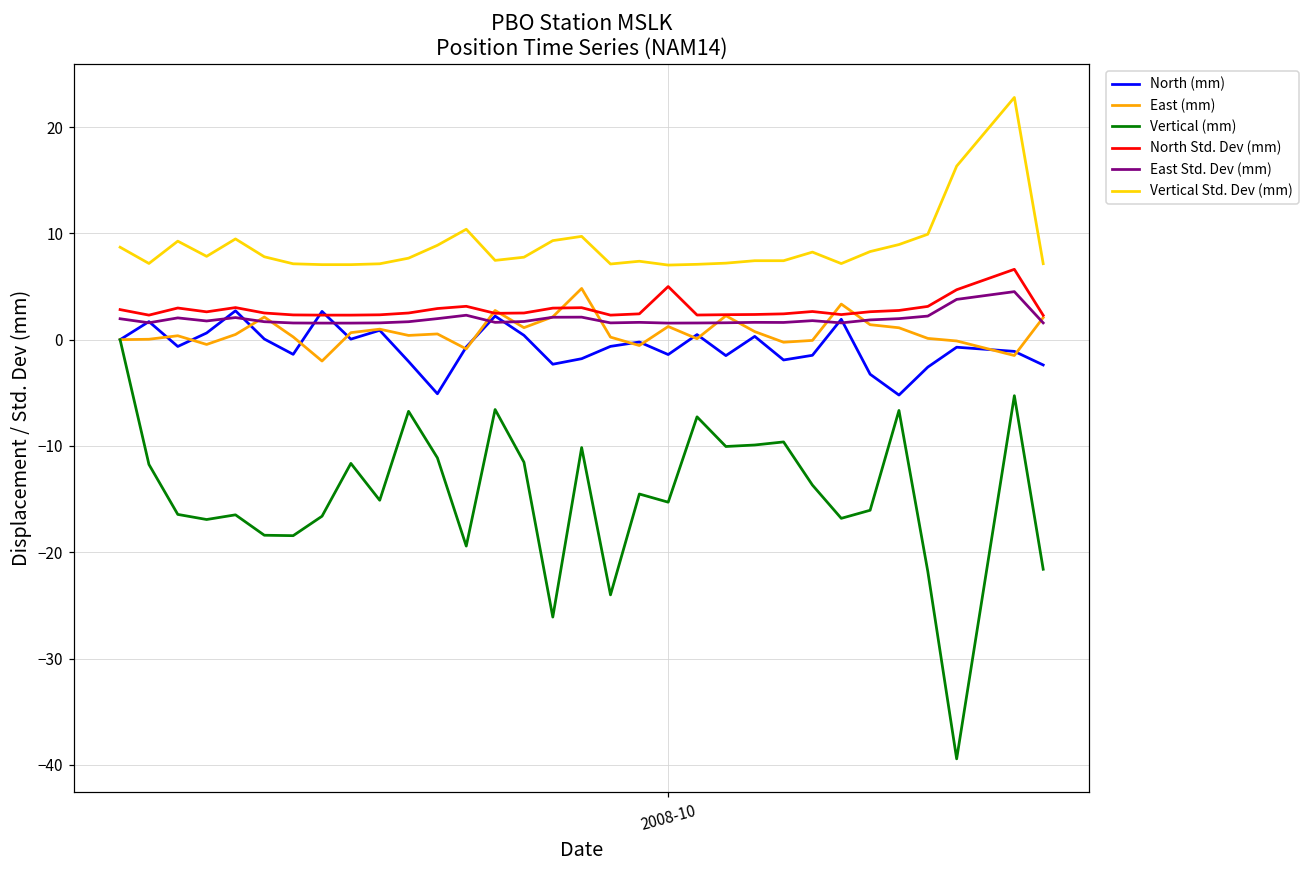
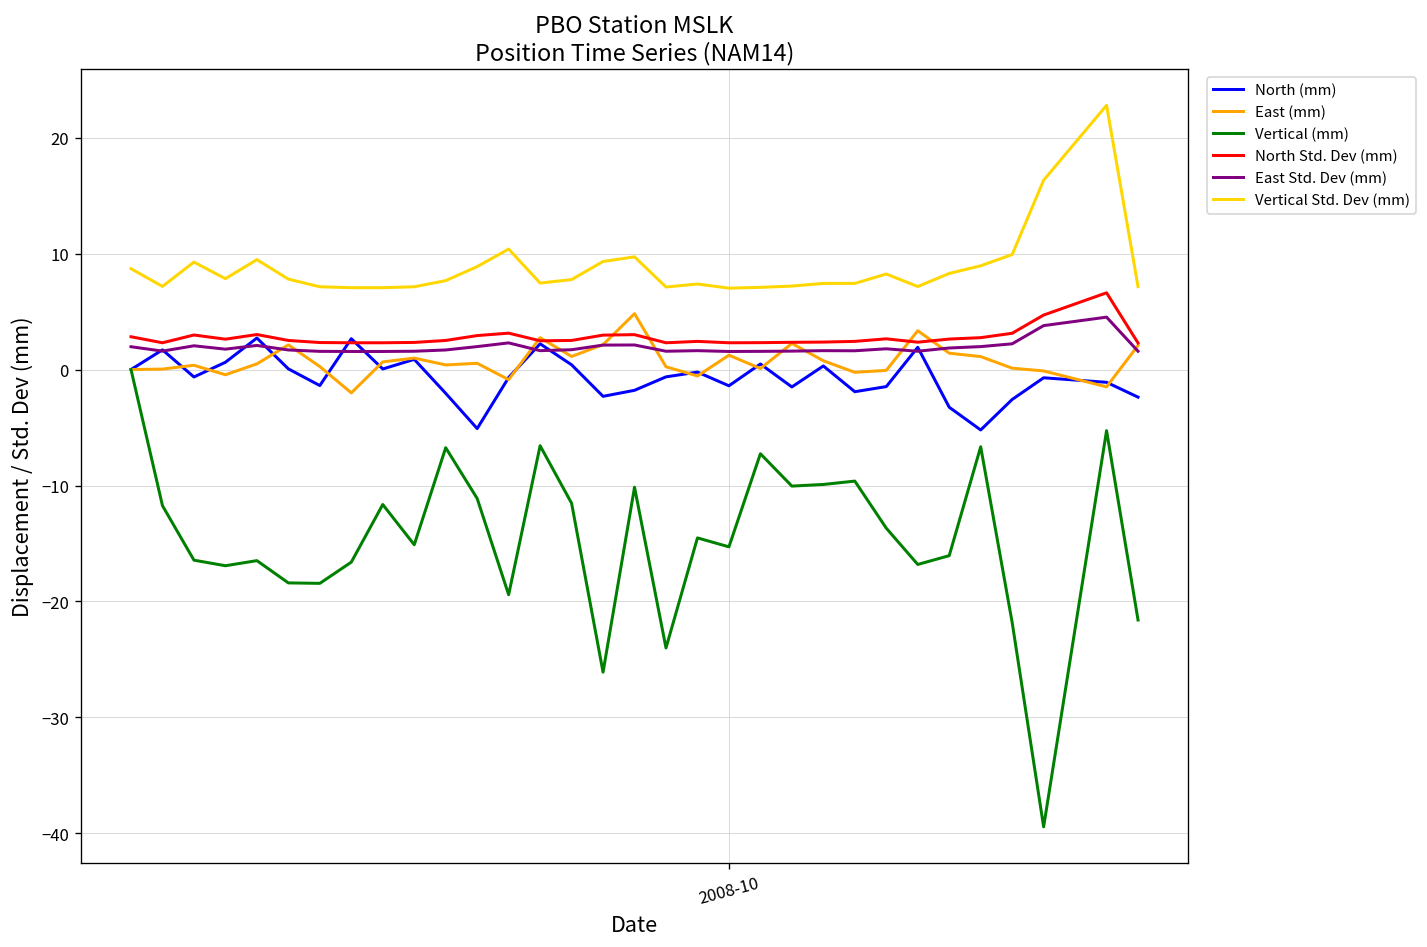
North Std. Dev (mm), 2008-10: 5 -> 2
